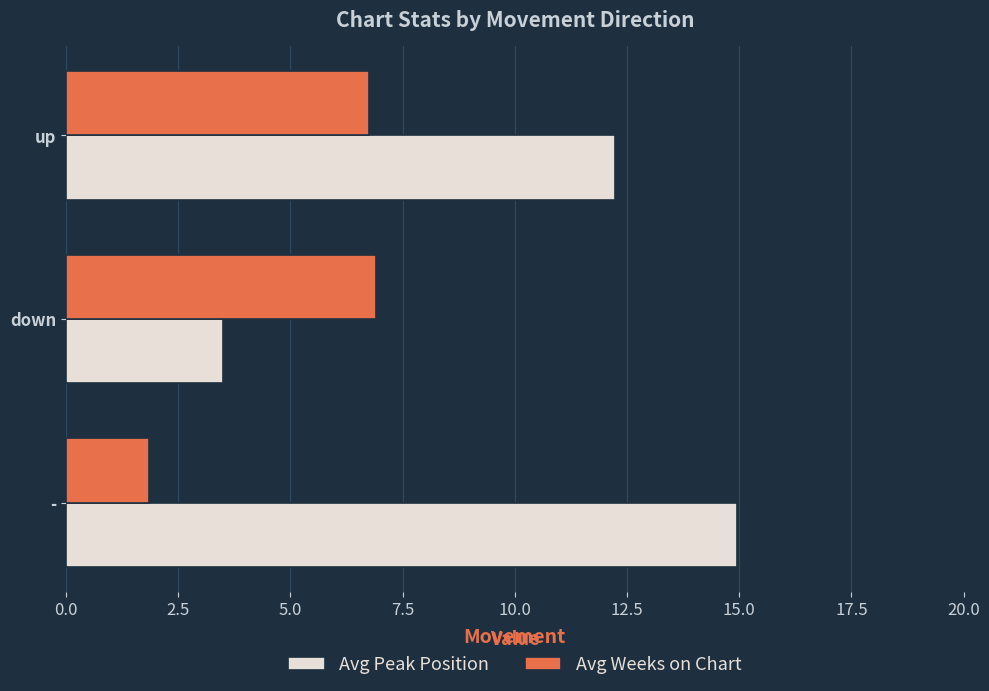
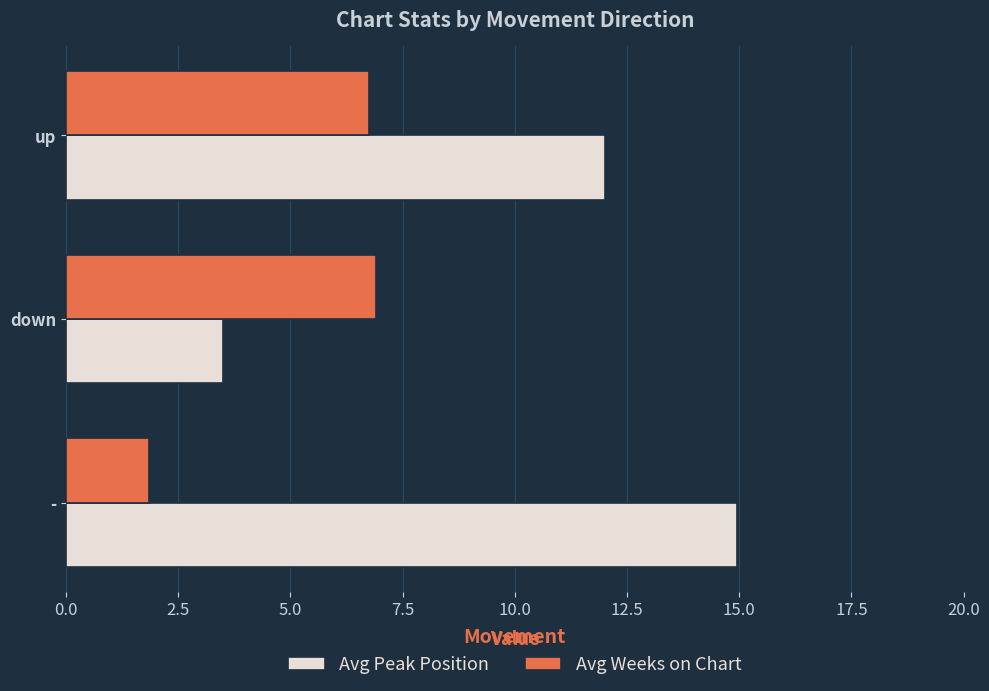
Avg Peak Position, up: 12.2 -> 12.0
